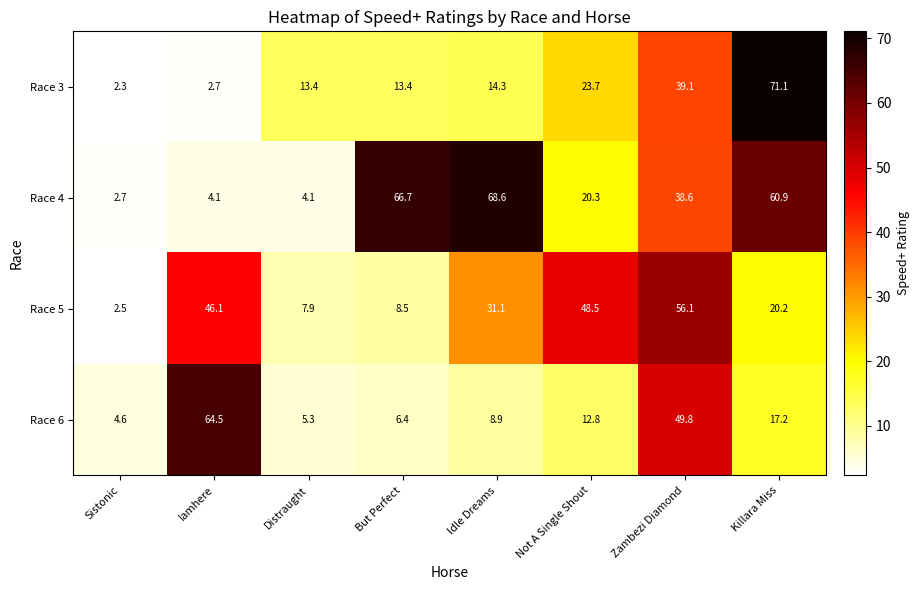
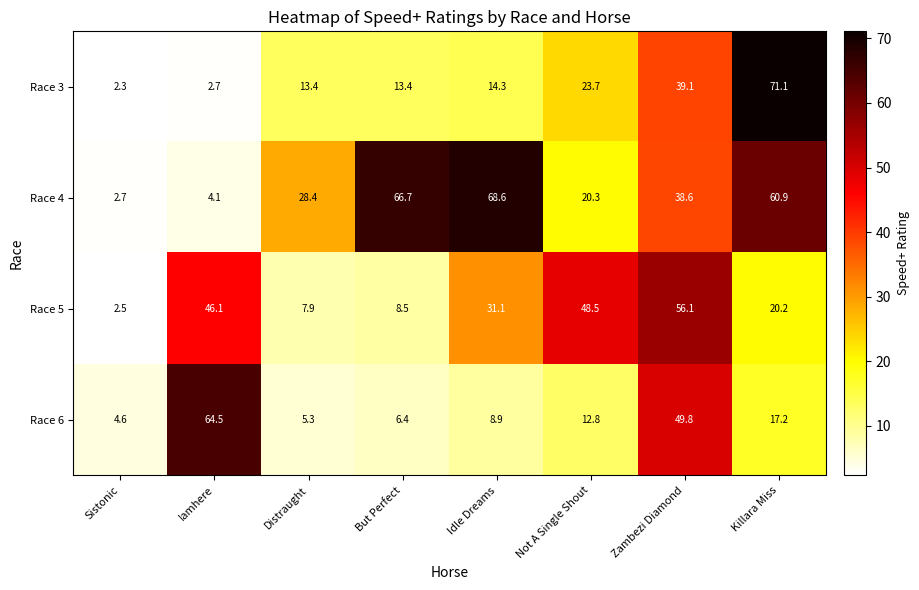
Race 4, Distraught: 4.1 -> 28.4
